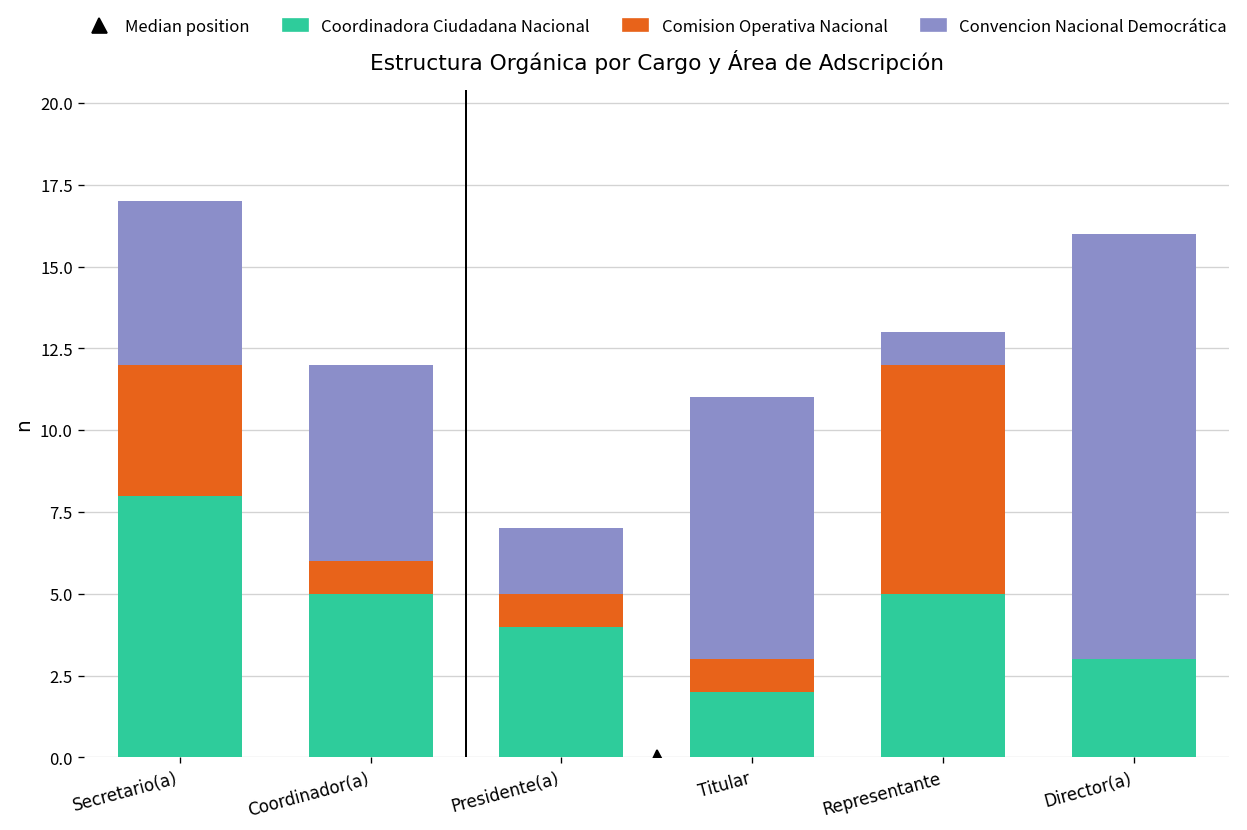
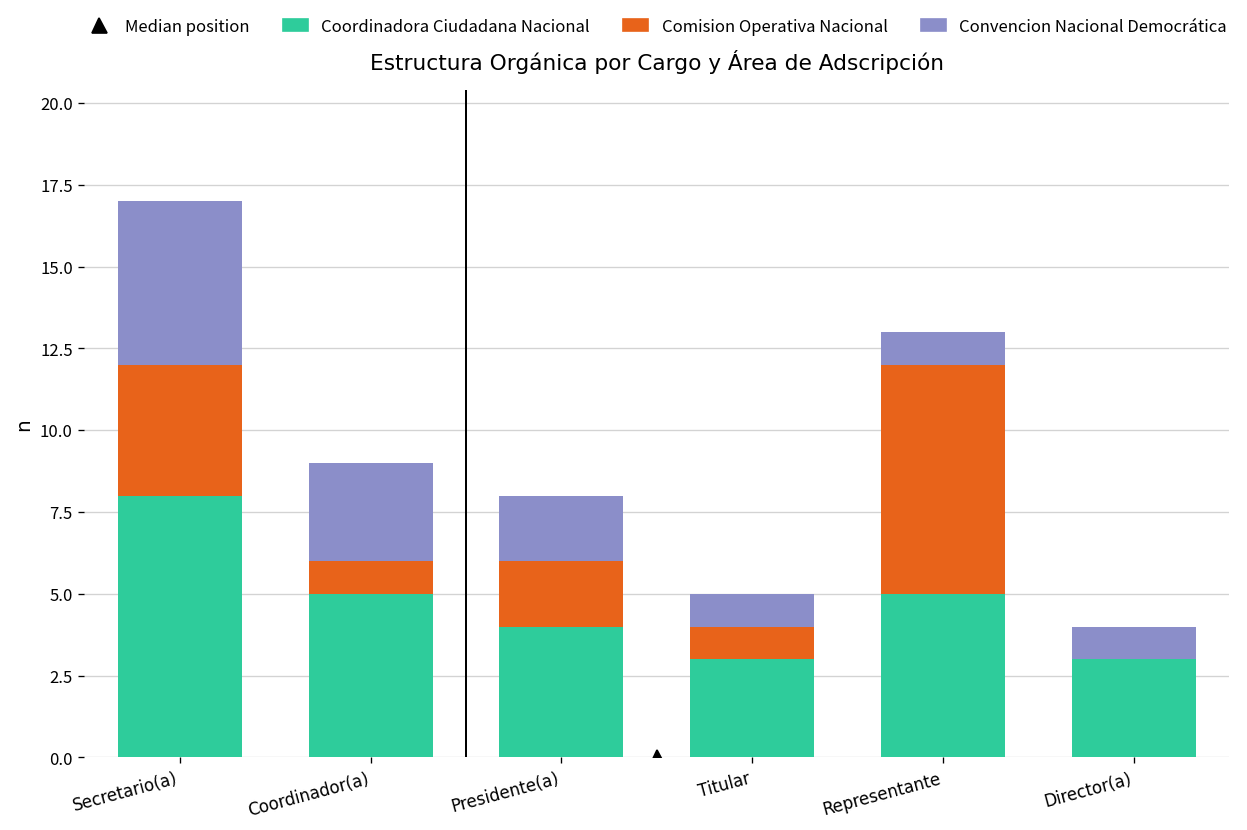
Convencion Nacional Democrática, Coordinador(a): 6 -> 3
Comision Operativa Nacional, Presidente(a): 1 -> 2
Coordinadora Ciudadana Nacional, Titular: 2 -> 3
Convencion Nacional Democrática, Titular: 8 -> 1
Convencion Nacional Democrática, Director(a): 13 -> 1
